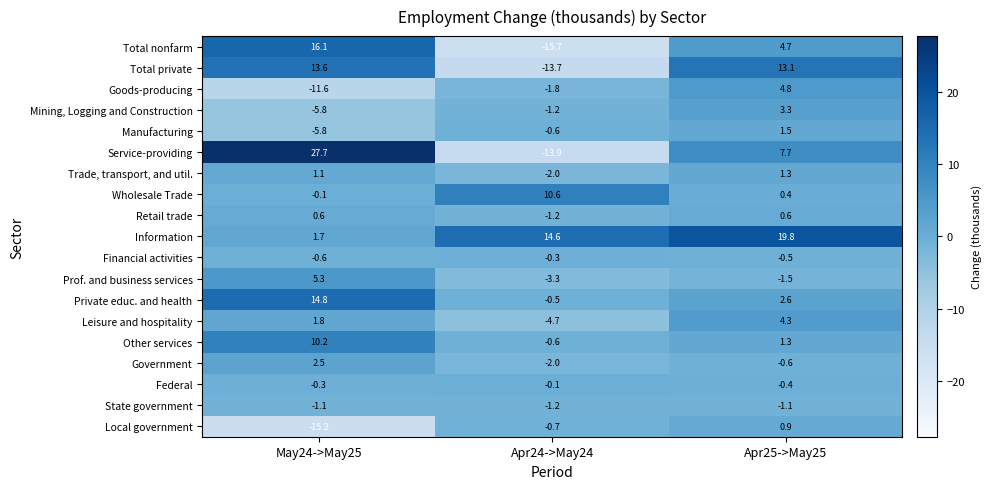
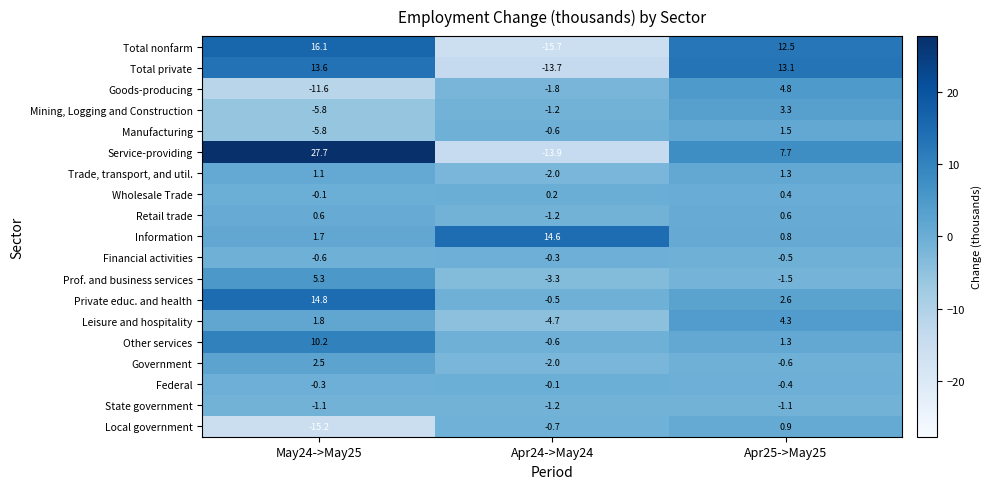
Total nonfarm, Apr25->May25: 4.7 -> 12.5
Wholesale Trade, Apr24->May24: 10.6 -> 0.2
Information, Apr25->May25: 19.8 -> 0.8
